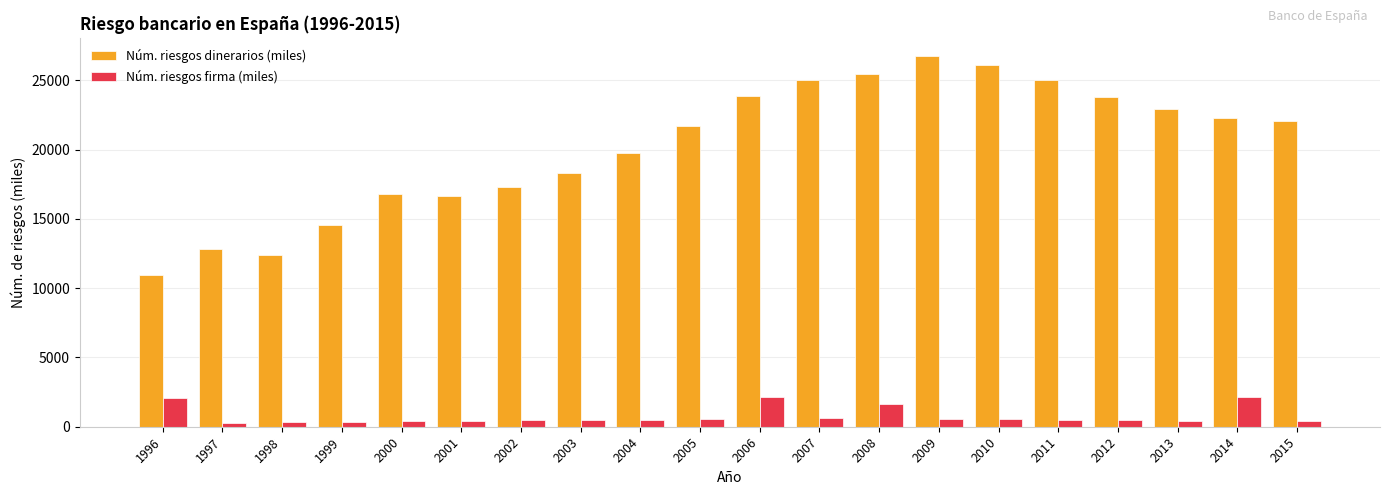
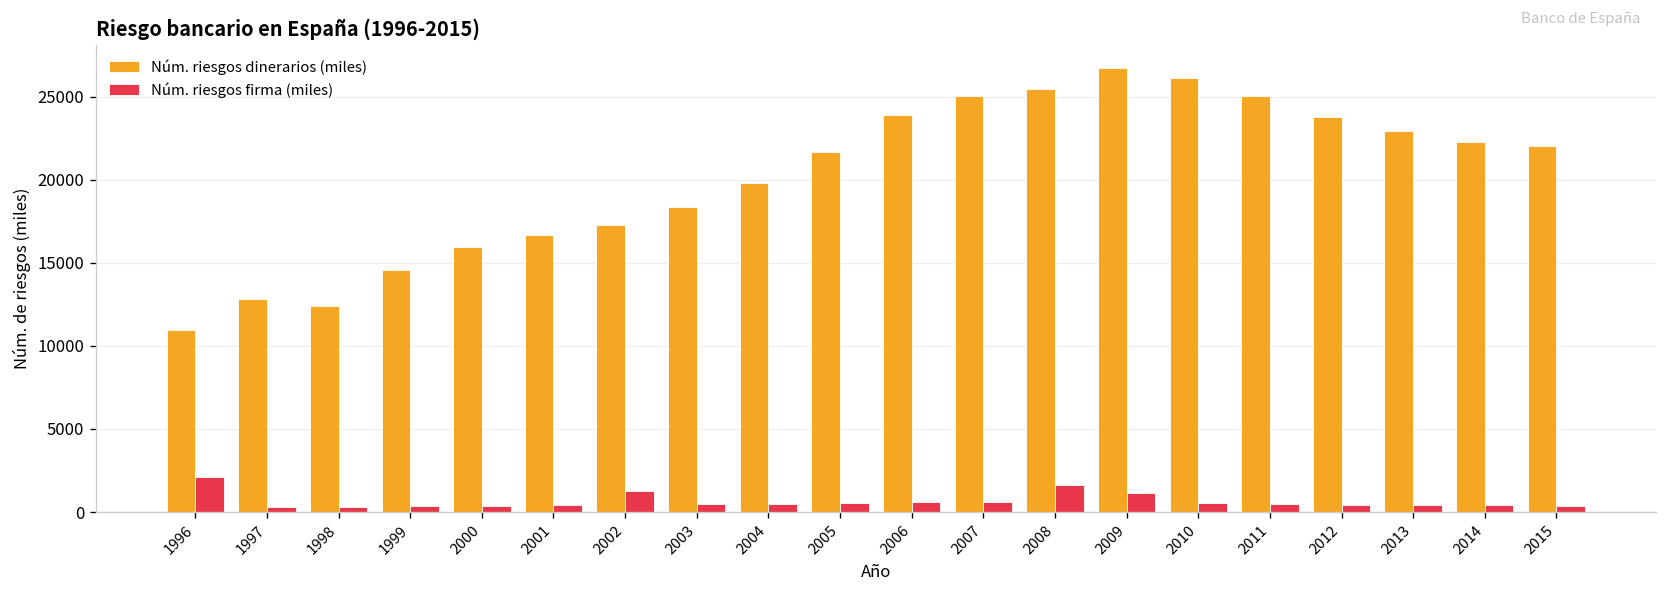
Núm. riesgos dinerarios (miles), 2000: 16800 -> 16000
Núm. riesgos firma (miles), 2002: 500 -> 1300
Núm. riesgos firma (miles), 2006: 2100 -> 600
Núm. riesgos firma (miles), 2009: 600 -> 1200
Núm. riesgos firma (miles), 2014: 2200 -> 400
